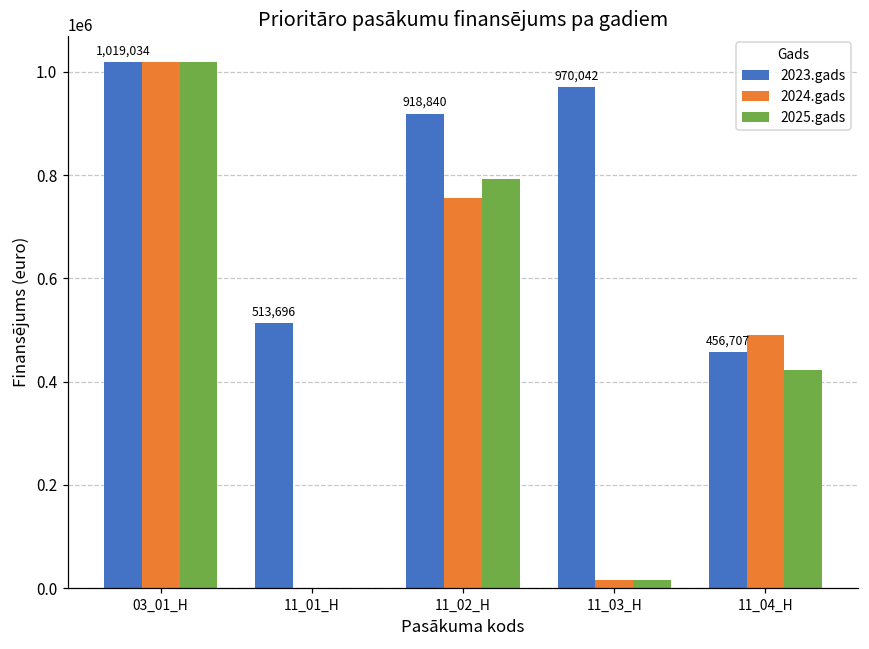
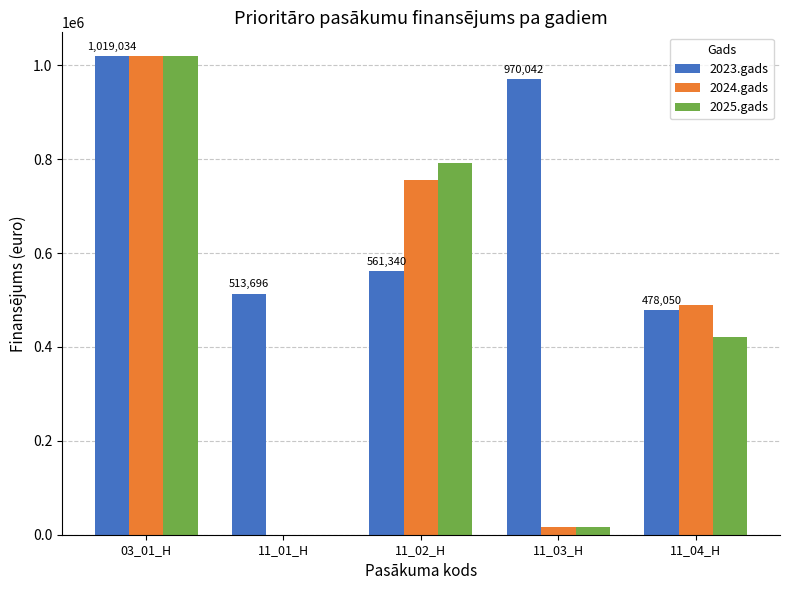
2023.gads, 11_02_H: 918,840 -> 561,340
2023.gads, 11_04_H: 456,707 -> 478,050
